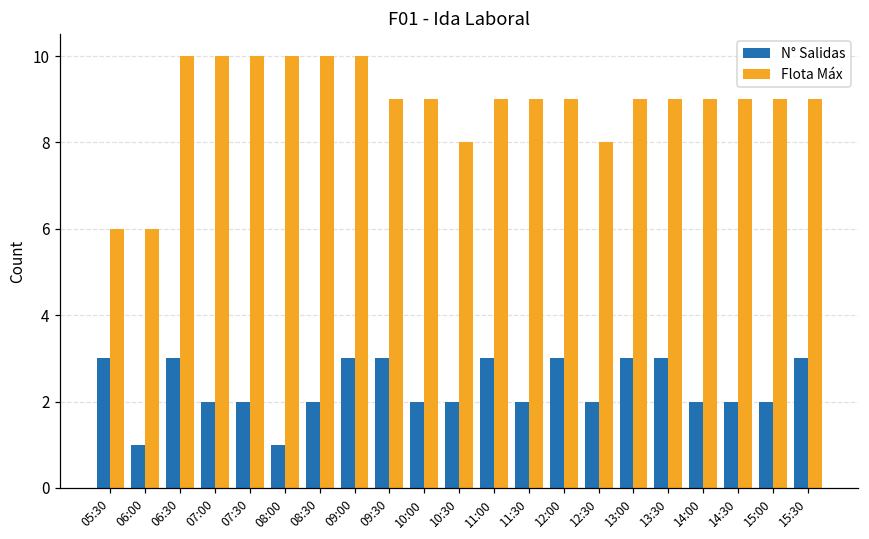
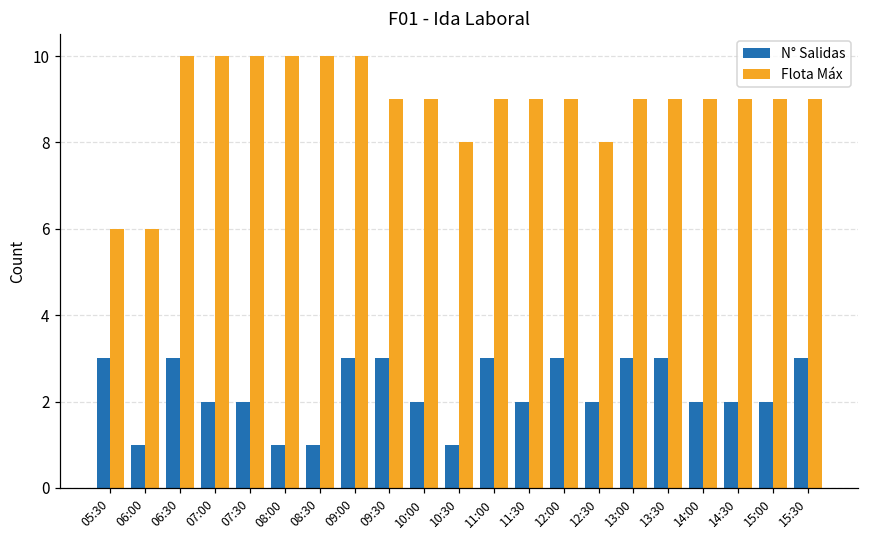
N° Salidas, 08:30: 2 -> 1
N° Salidas, 10:30: 2 -> 1
